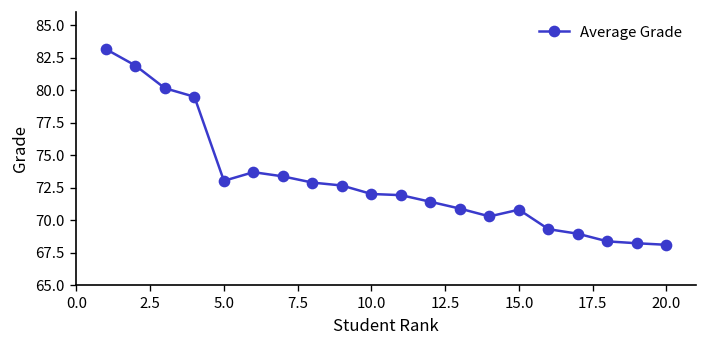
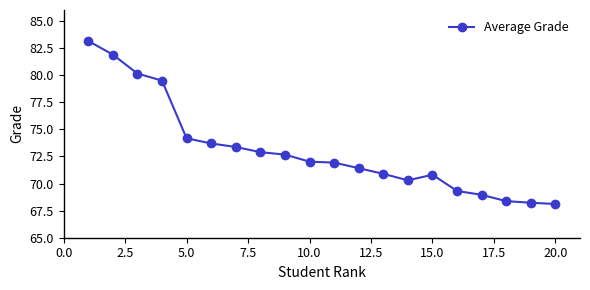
5.0: 73.0 -> 74.2
